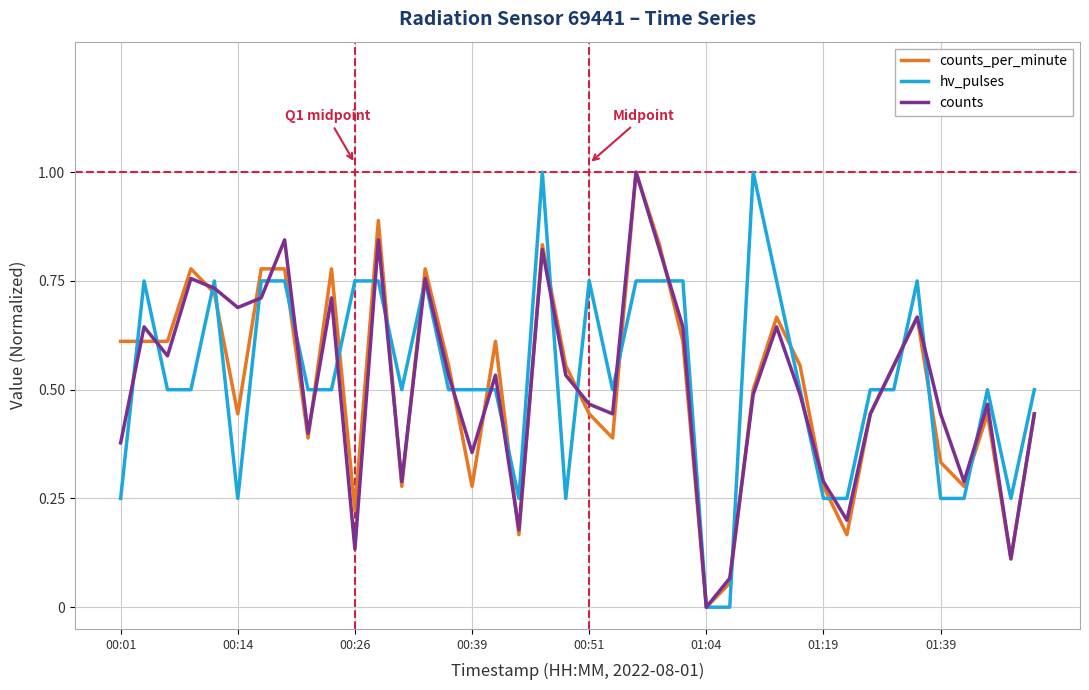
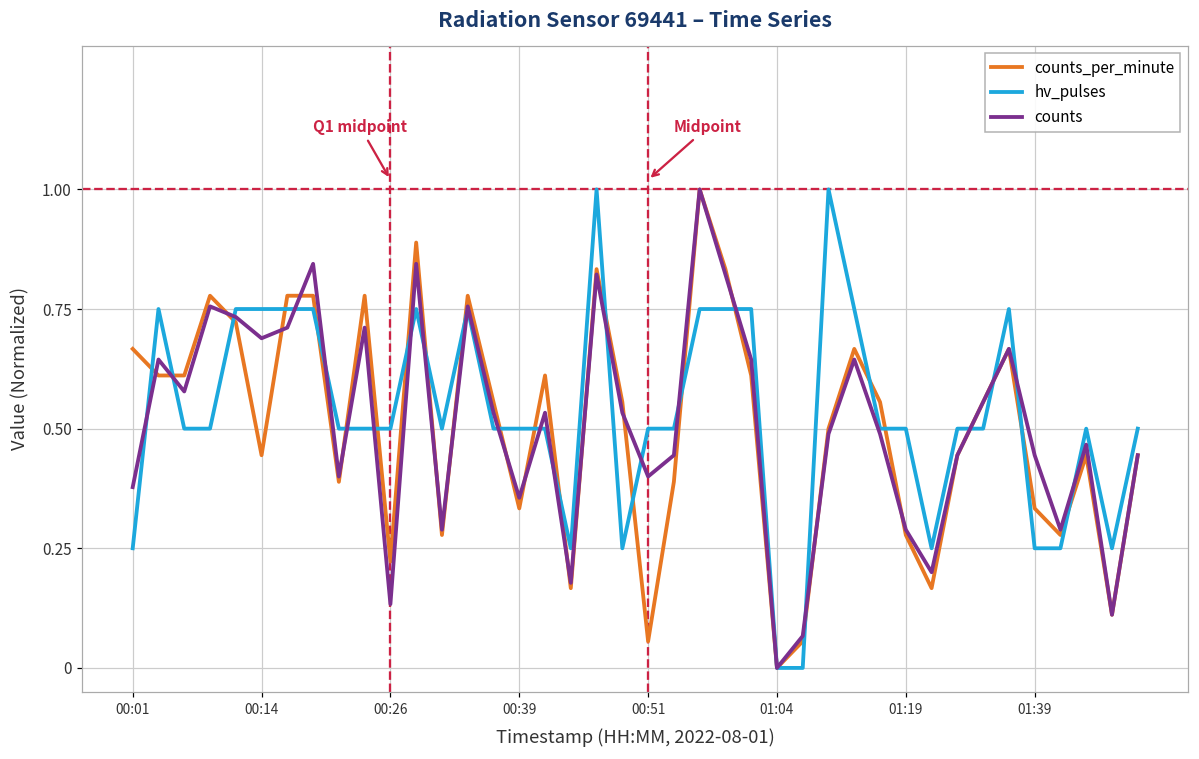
counts_per_minute, 00:01: 0.61 -> 0.67
hv_pulses, 00:14: 0.25 -> 0.75
hv_pulses, 00:26: 0.75 -> 0.50
counts_per_minute, 00:39: 0.28 -> 0.33
counts_per_minute, 00:51: 0.44 -> 0.06
hv_pulses, 00:51: 0.75 -> 0.50
counts, 00:51: 0.47 -> 0.40
hv_pulses, 01:19: 0.25 -> 0.50
